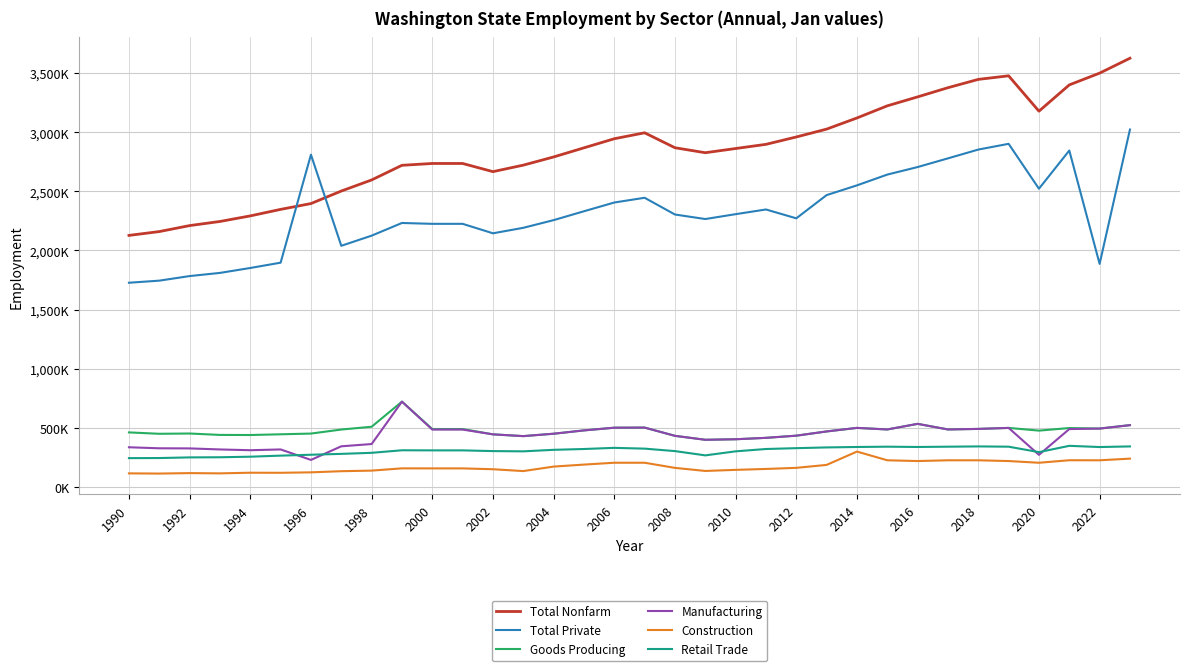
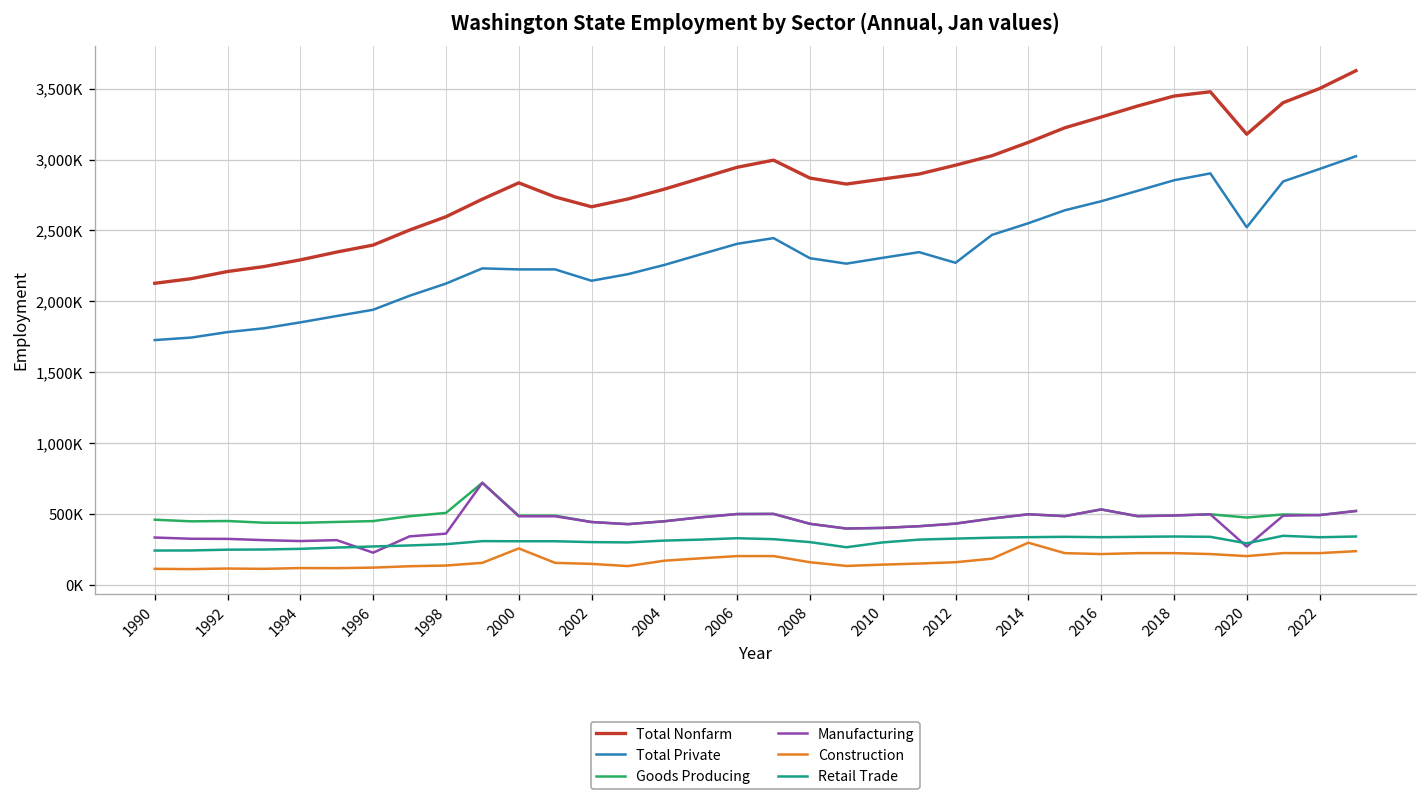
Total Private, 1996: 2,810,000 -> 1,940,000
Total Nonfarm, 2000: 2,740,000 -> 2,840,000
Construction, 2000: 160,000 -> 260,000
Total Private, 2022: 1,890,000 -> 2,930,000
